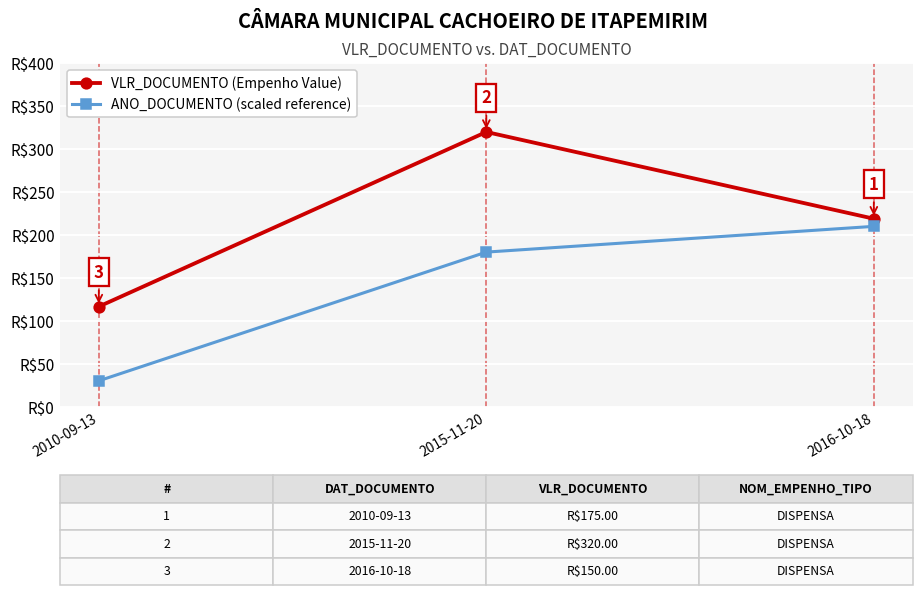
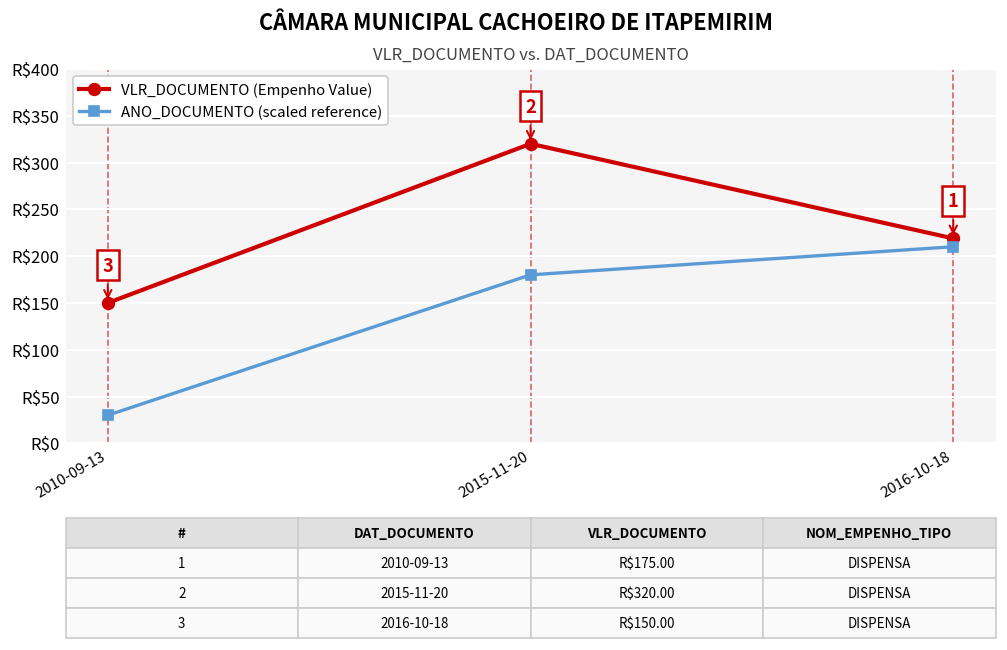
VLR_DOCUMENTO (Empenho Value), 2010-09-13: R$120 -> R$150
